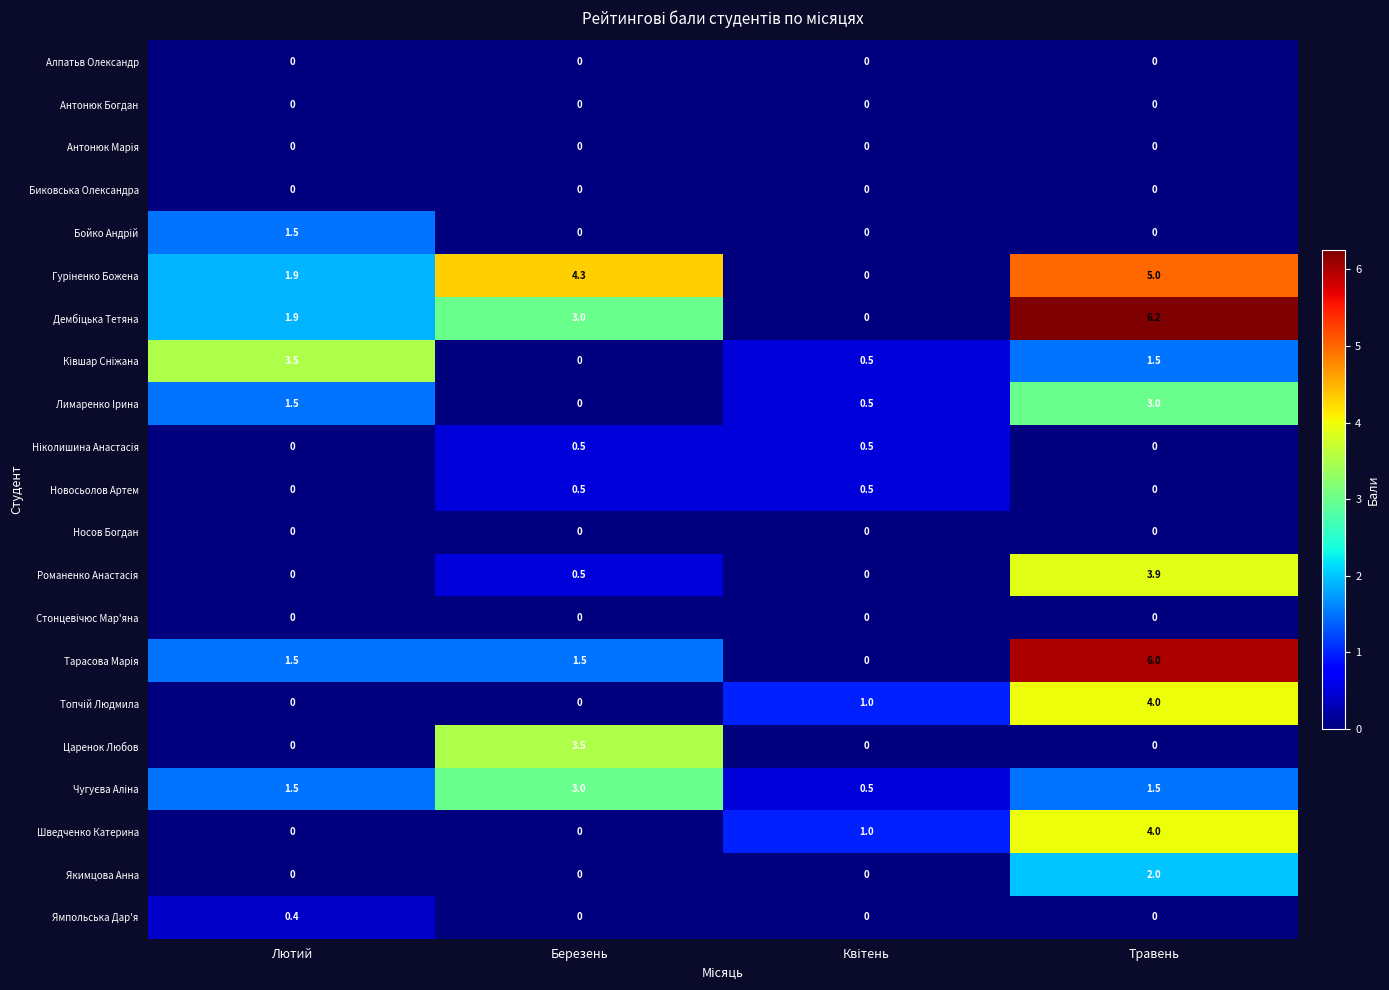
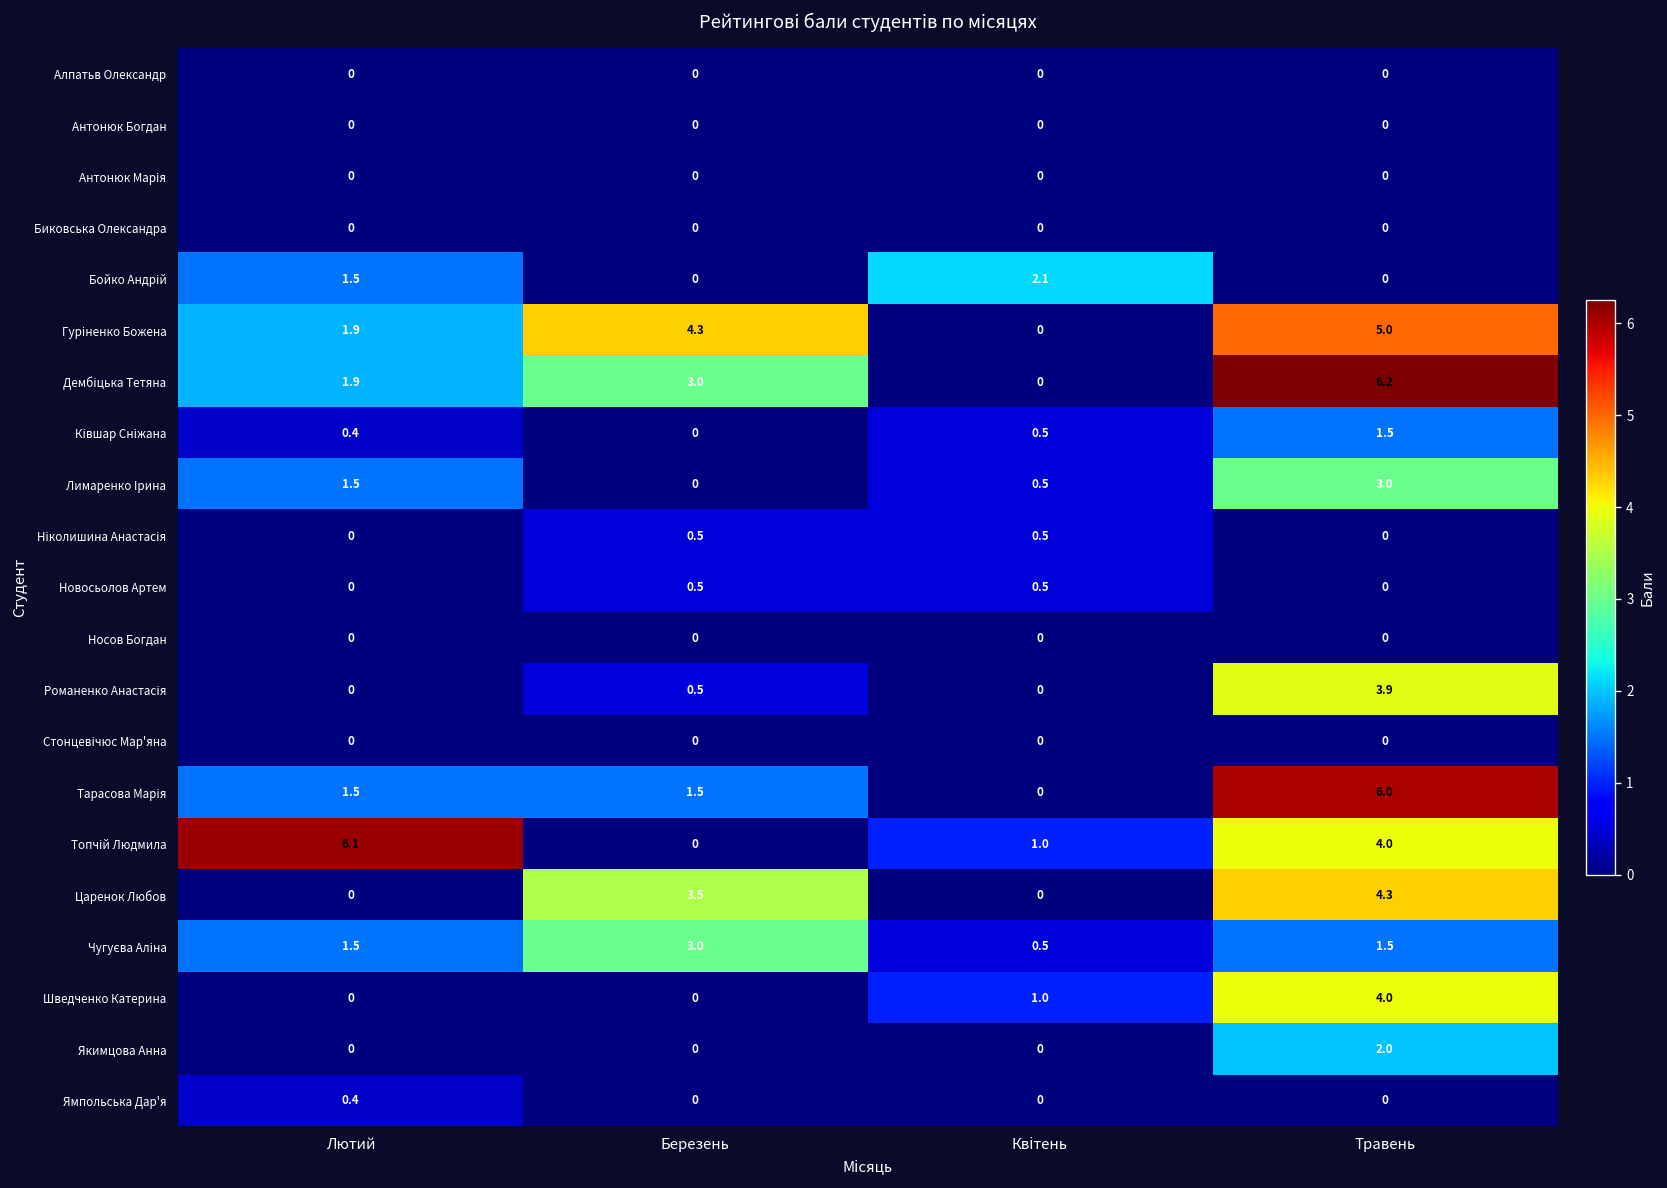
Бойко Андрій, Квітень: 0 -> 2.1
Ківшар Сніжана, Лютий: 3.5 -> 0.4
Топчій Людмила, Лютий: 0 -> 6.1
Царенок Любов, Травень: 0 -> 4.3
